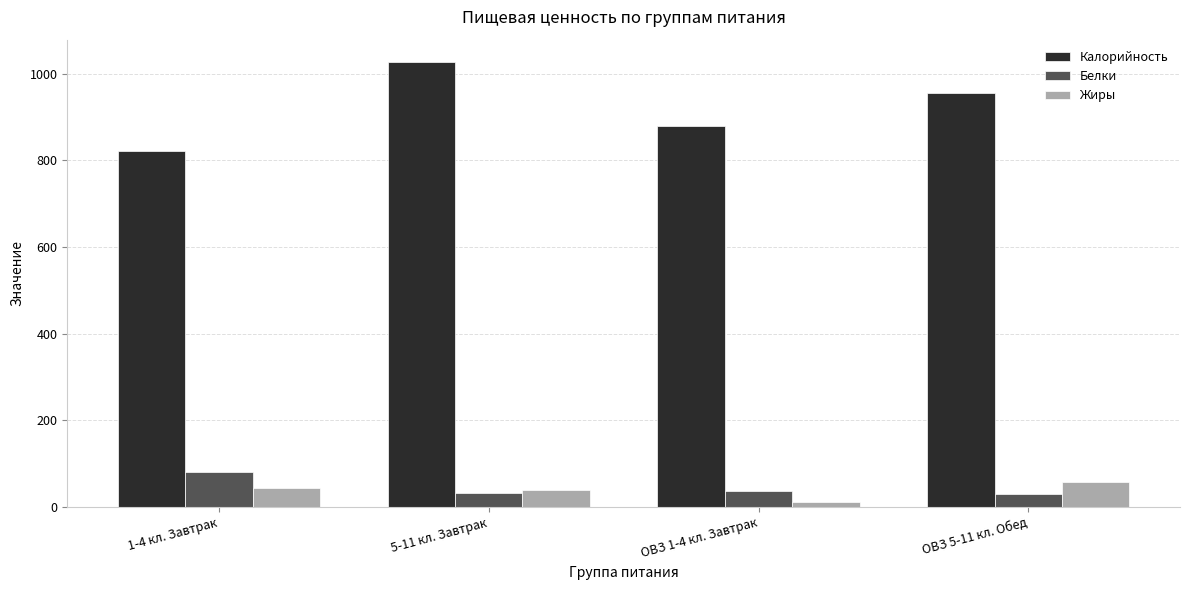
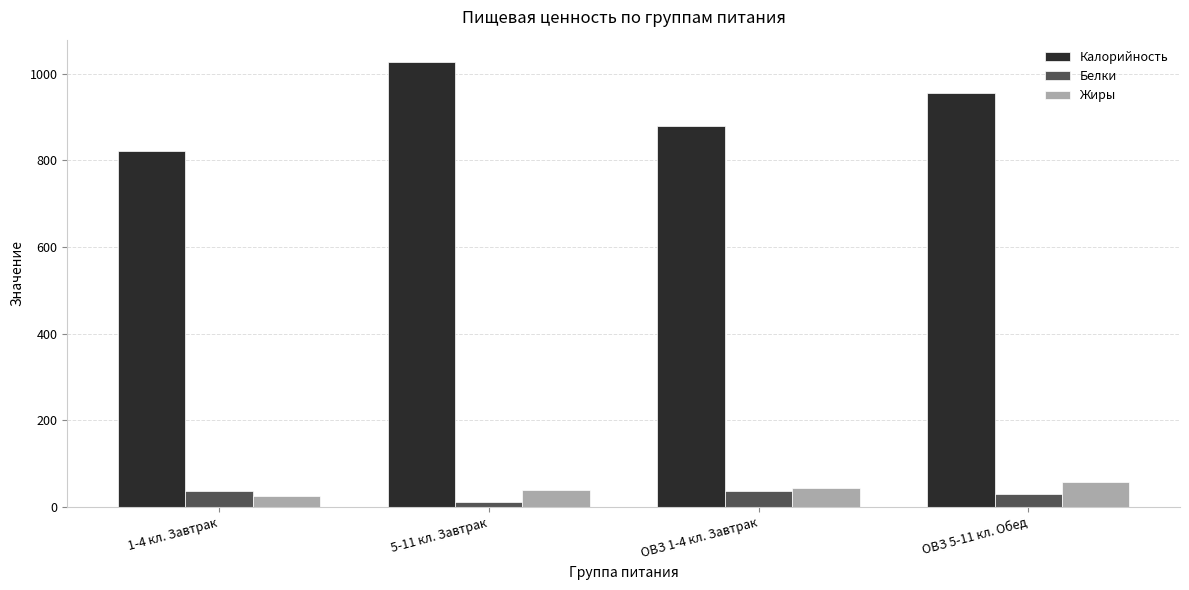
Белки, 1-4 кл. Завтрак: 80 -> 40
Жиры, 1-4 кл. Завтрак: 40 -> 30
Белки, 5-11 кл. Завтрак: 30 -> 10
Жиры, ОВЗ 1-4 кл. Завтрак: 10 -> 40
